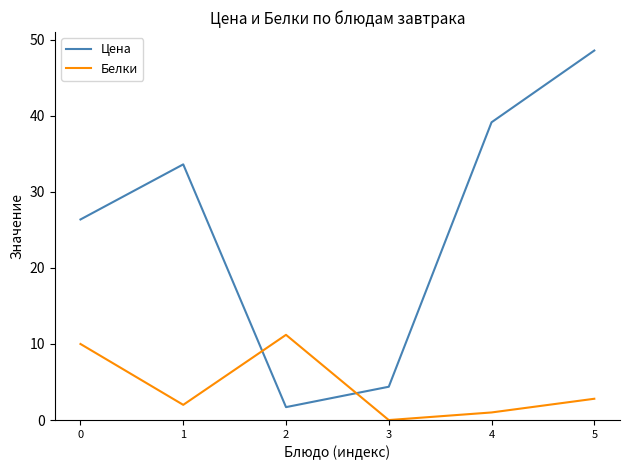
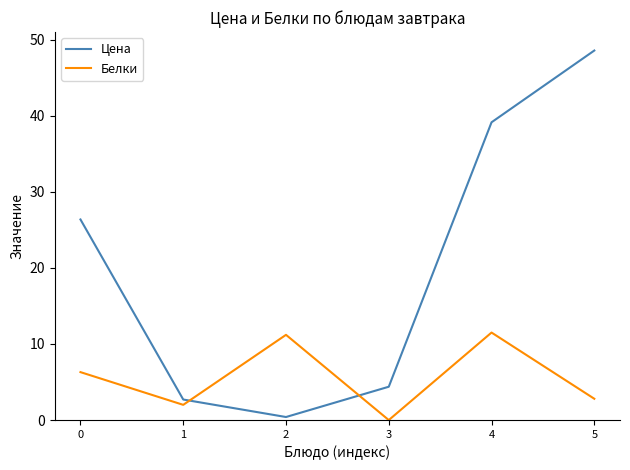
Белки, 0: 10 -> 6
Цена, 1: 34 -> 3
Цена, 2: 2 -> 0
Белки, 4: 1 -> 12
